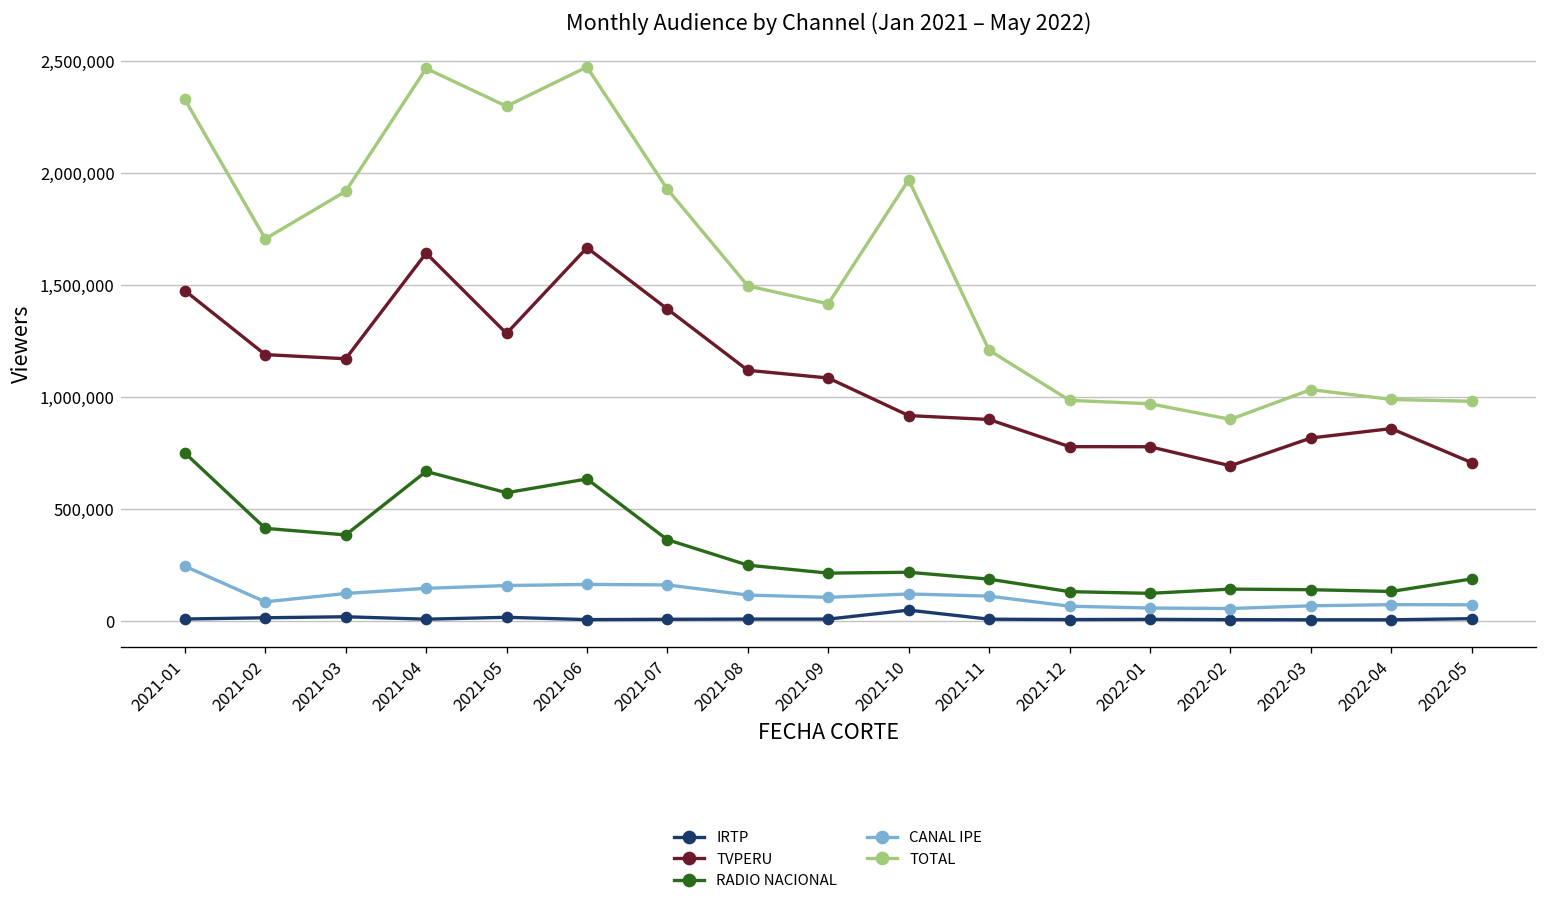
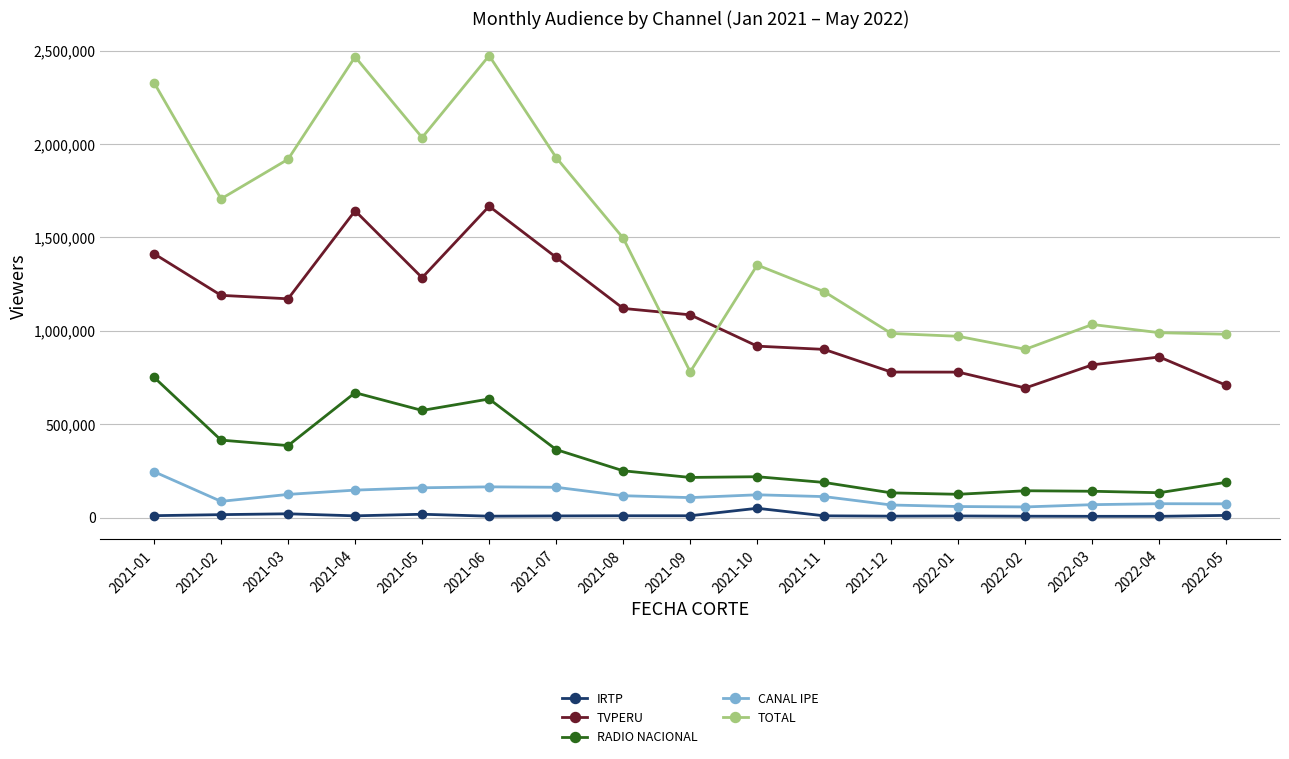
TVPERU, 2021-01: 1,480,000 -> 1,410,000
TOTAL, 2021-05: 2,300,000 -> 2,040,000
TOTAL, 2021-09: 1,420,000 -> 780,000
TOTAL, 2021-10: 1,970,000 -> 1,350,000
